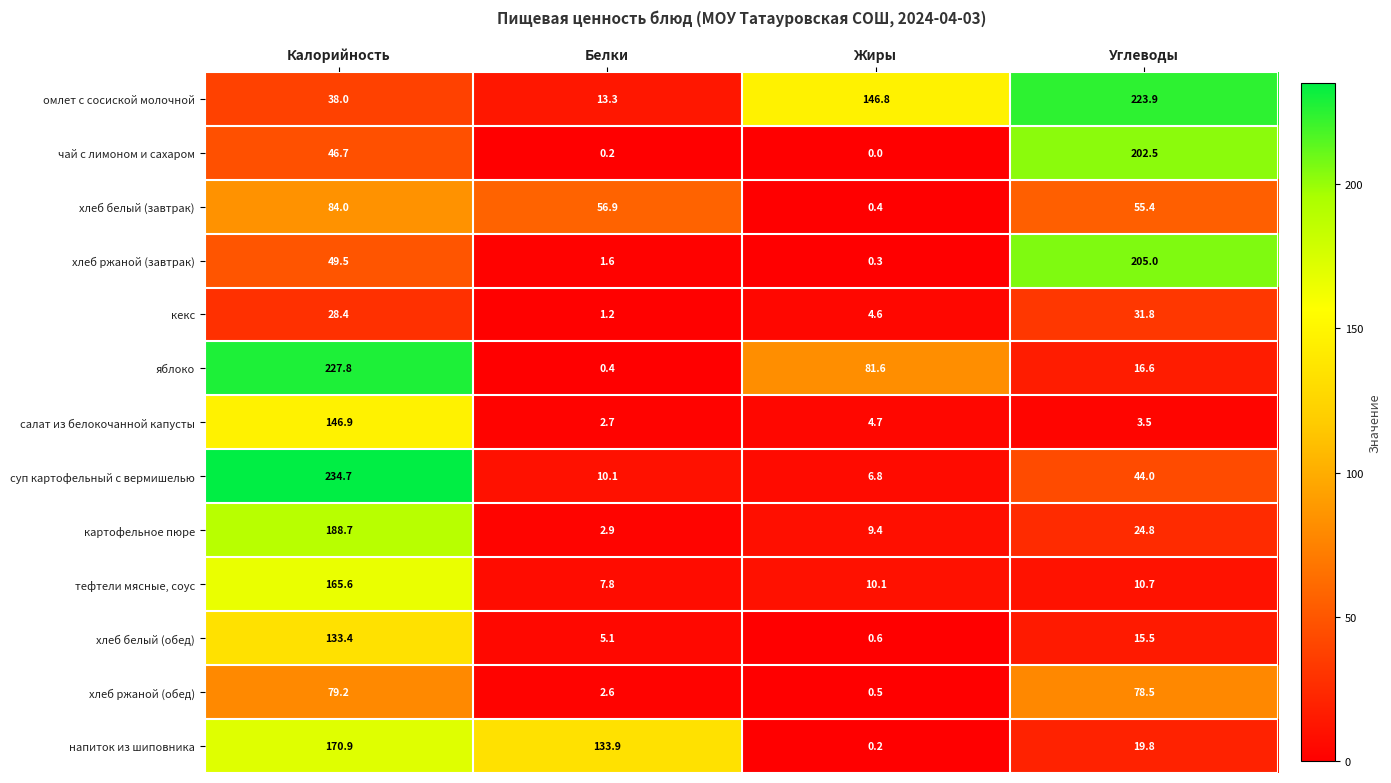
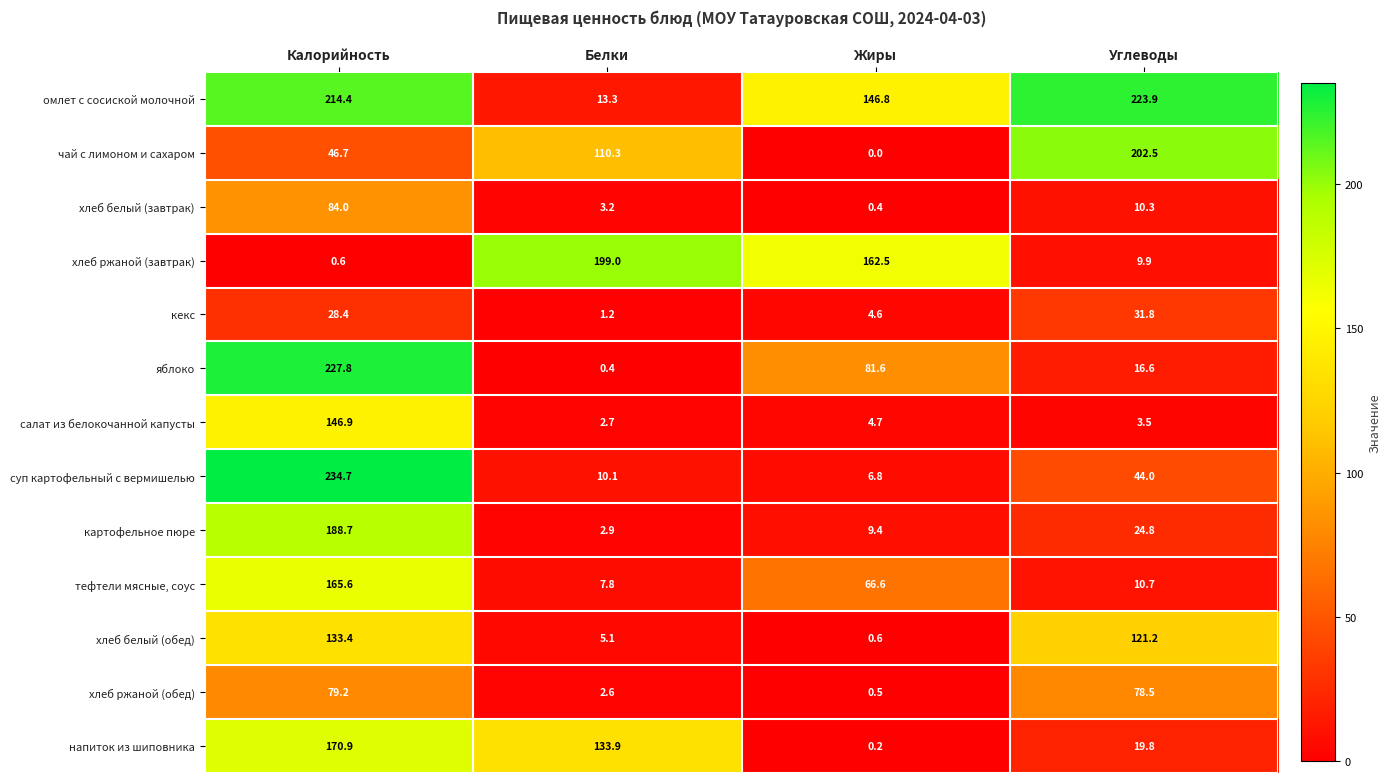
омлет с сосиской молочной, Калорийность: 38.0 -> 214.4
чай с лимоном и сахаром, Белки: 0.2 -> 110.3
хлеб белый (завтрак), Белки: 56.9 -> 3.2
хлеб белый (завтрак), Углеводы: 55.4 -> 10.3
хлеб ржаной (завтрак), Калорийность: 49.5 -> 0.6
хлеб ржаной (завтрак), Белки: 1.6 -> 199.0
хлеб ржаной (завтрак), Жиры: 0.3 -> 162.5
хлеб ржаной (завтрак), Углеводы: 205.0 -> 9.9
тефтели мясные, соус, Жиры: 10.1 -> 66.6
хлеб белый (обед), Углеводы: 15.5 -> 121.2
